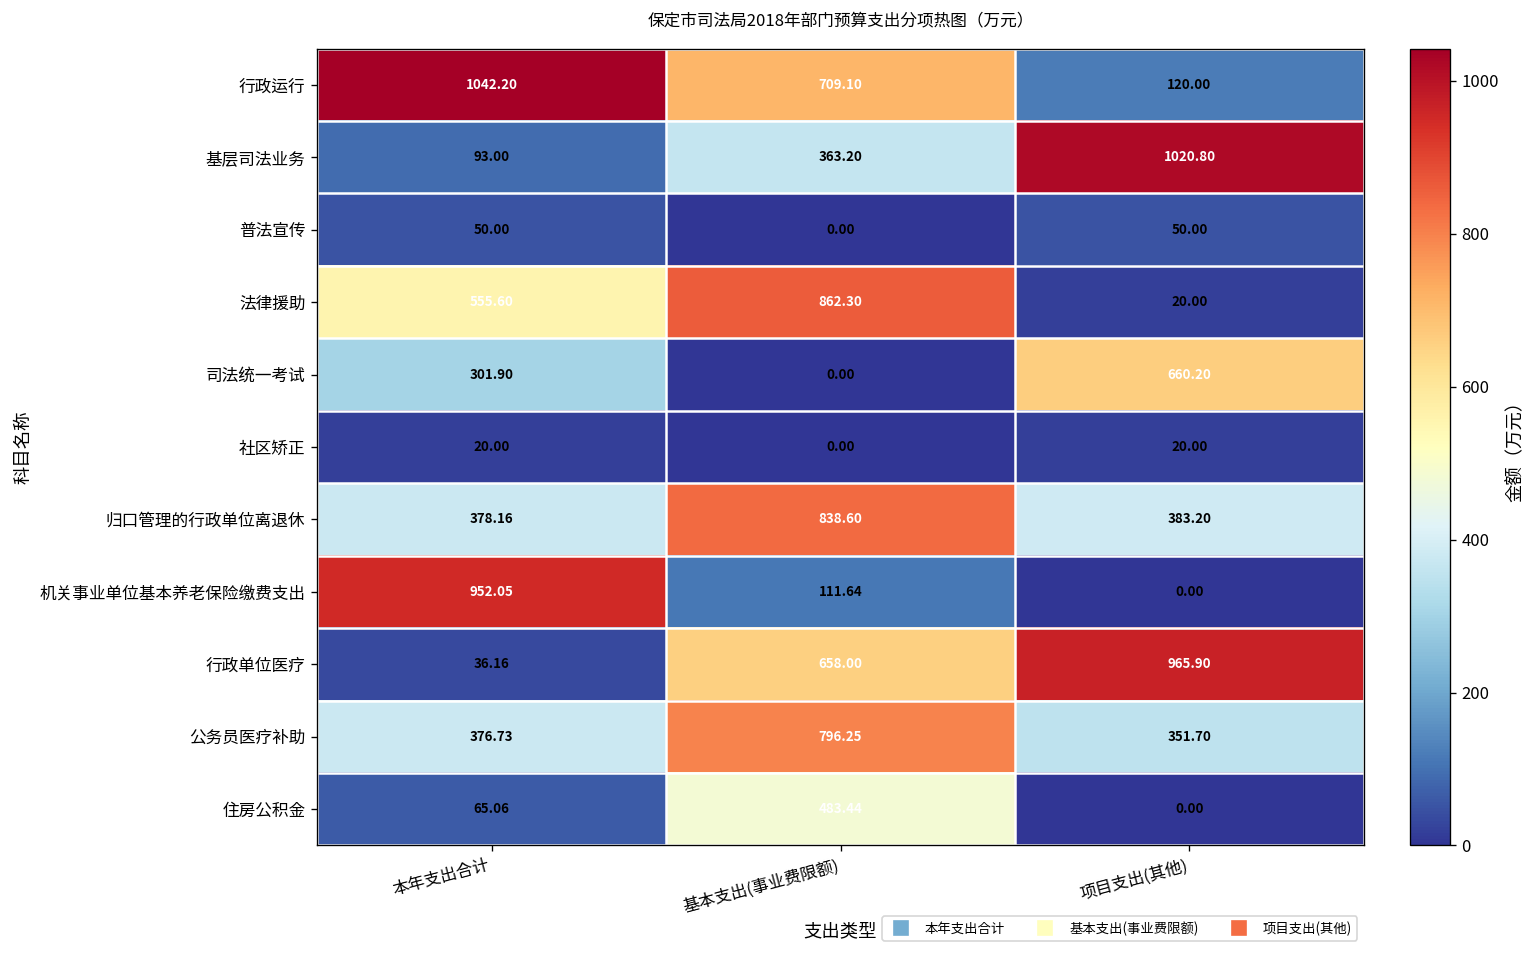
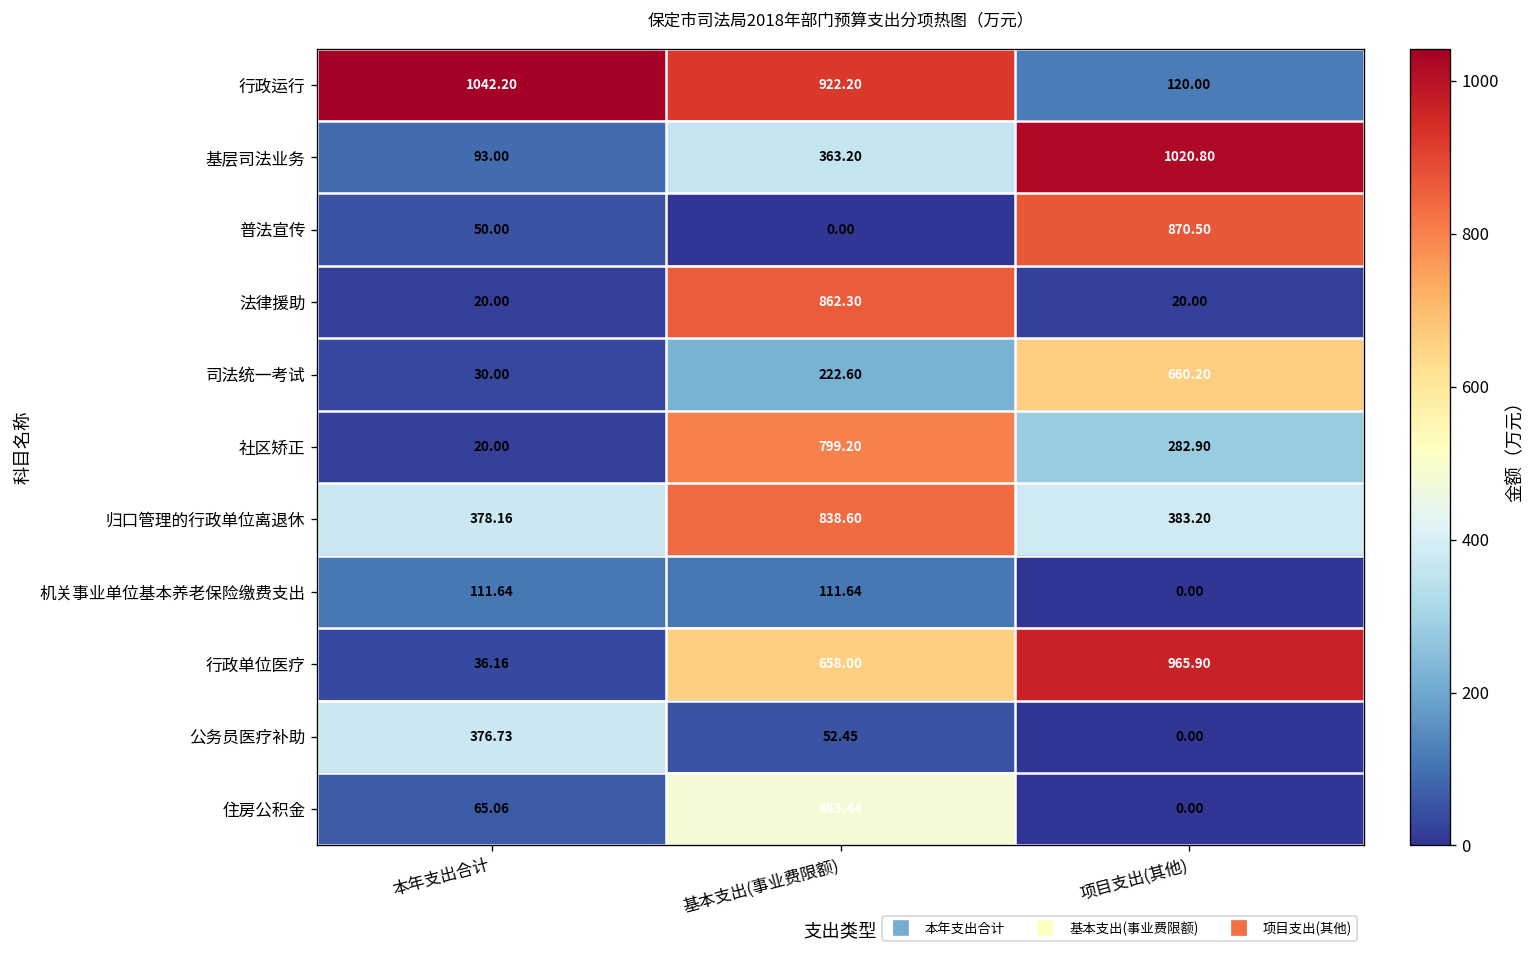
行政运行, 基本支出(事业费限额): 709.10 -> 922.20
普法宣传, 项目支出(其他): 50.00 -> 870.50
法律援助, 本年支出合计: 555.60 -> 20.00
司法统一考试, 本年支出合计: 301.90 -> 30.00
司法统一考试, 基本支出(事业费限额): 0.00 -> 222.60
社区矫正, 基本支出(事业费限额): 0.00 -> 799.20
社区矫正, 项目支出(其他): 20.00 -> 282.90
机关事业单位基本养老保险缴费支出, 本年支出合计: 952.05 -> 111.64
公务员医疗补助, 基本支出(事业费限额): 796.25 -> 52.45
公务员医疗补助, 项目支出(其他): 351.70 -> 0.00
